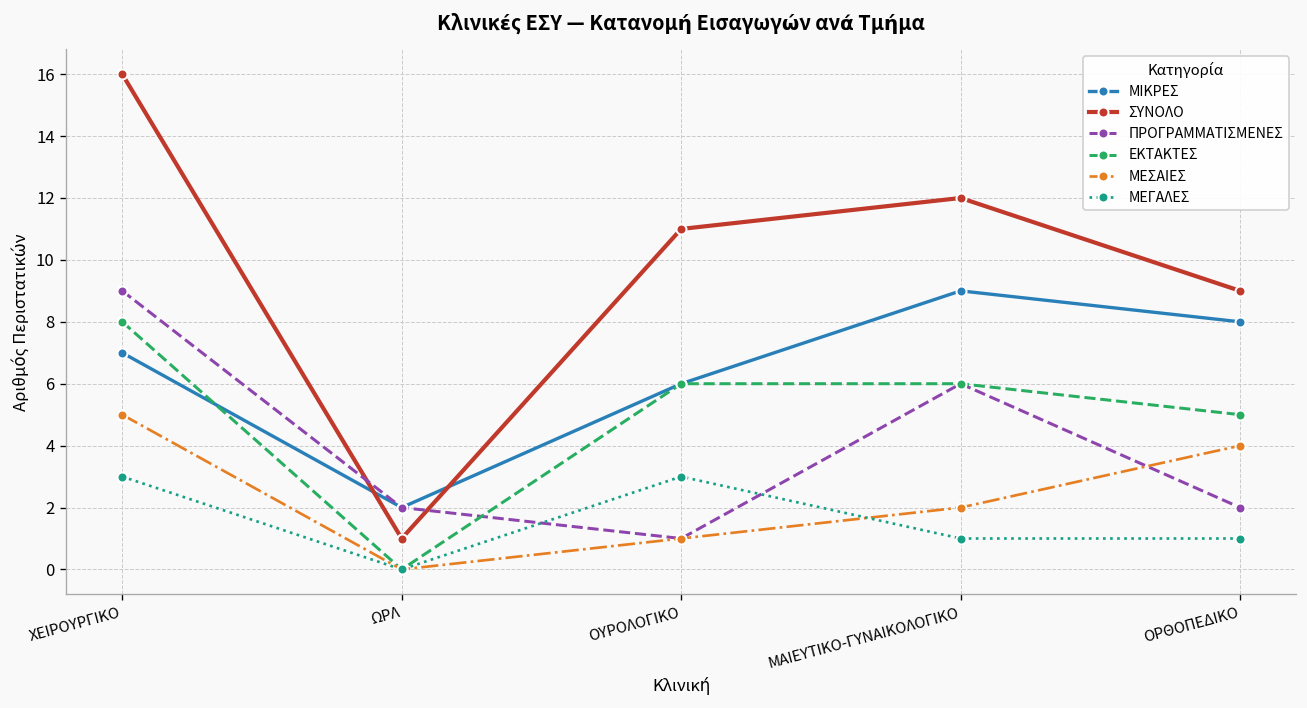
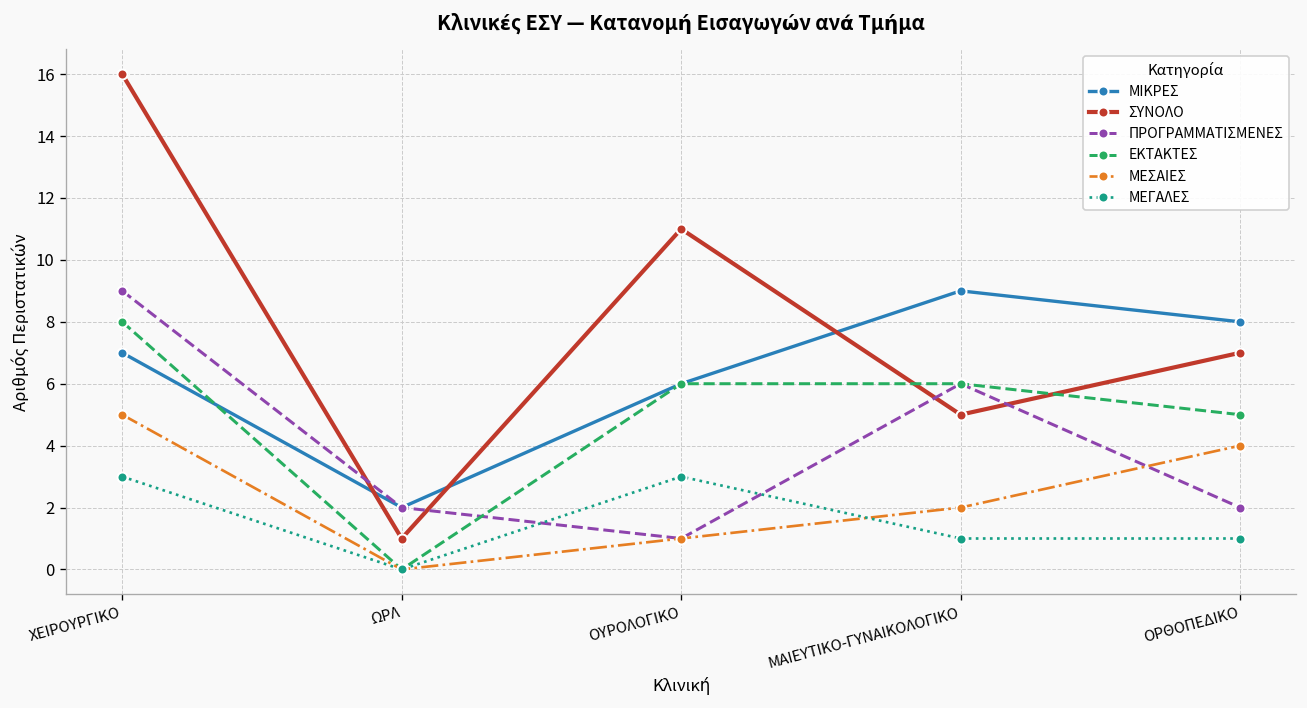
ΣΥΝΟΛΟ, ΜΑΙΕΥΤΙΚΟ-ΓΥΝΑΙΚΟΛΟΓΙΚΟ: 12 -> 5
ΣΥΝΟΛΟ, ΟΡΘΟΠΕΔΙΚΟ: 9 -> 7
